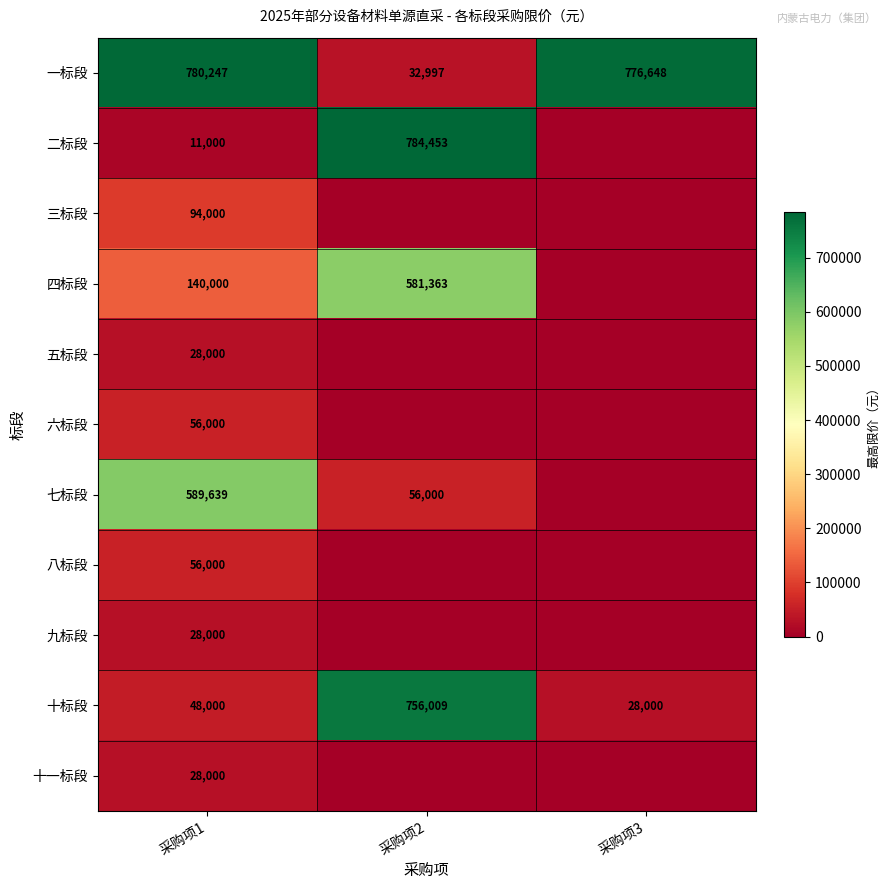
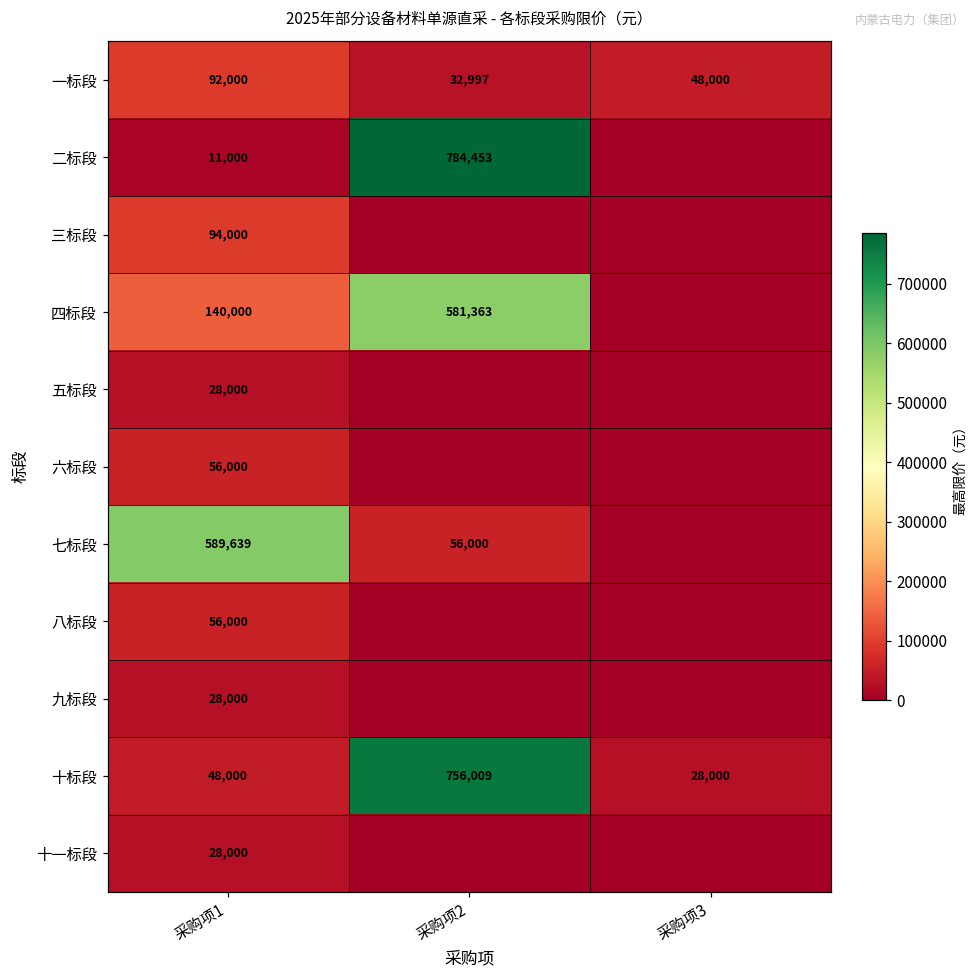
一标段, 采购项1: 780,247 -> 92,000
一标段, 采购项3: 776,648 -> 48,000
